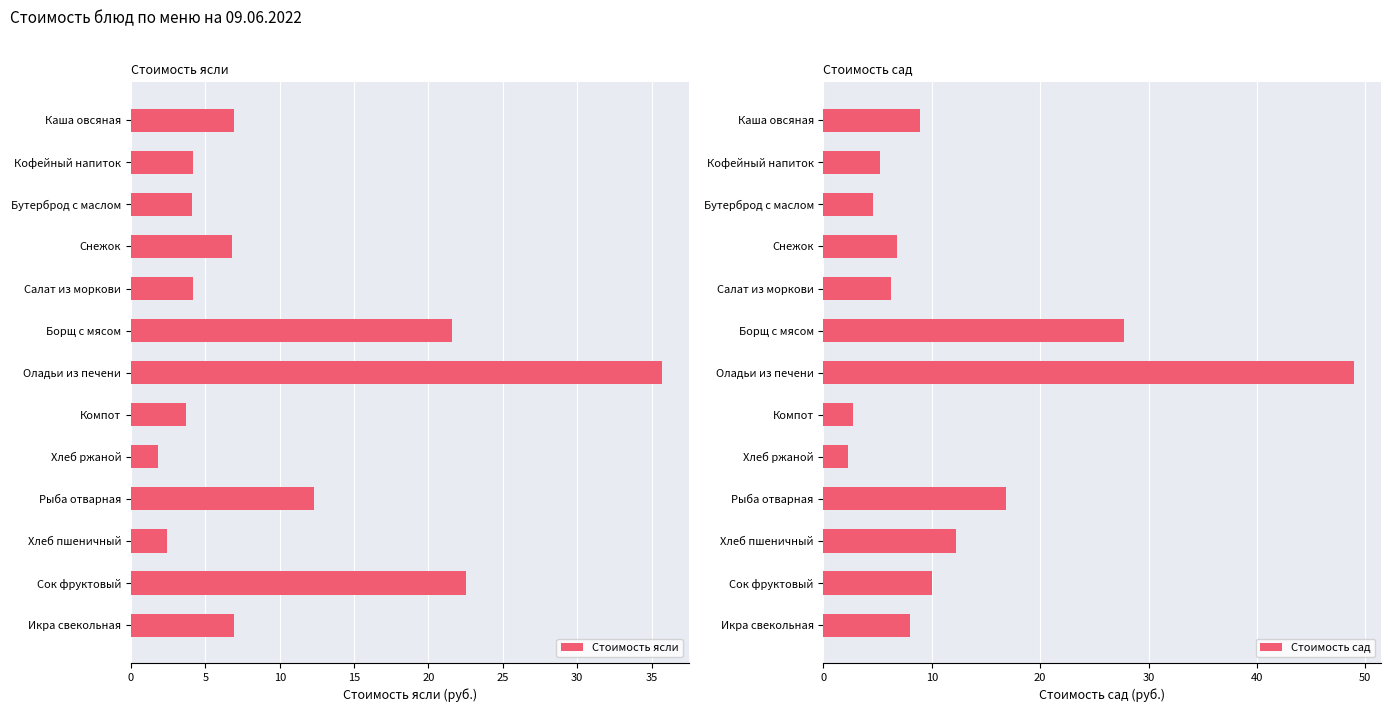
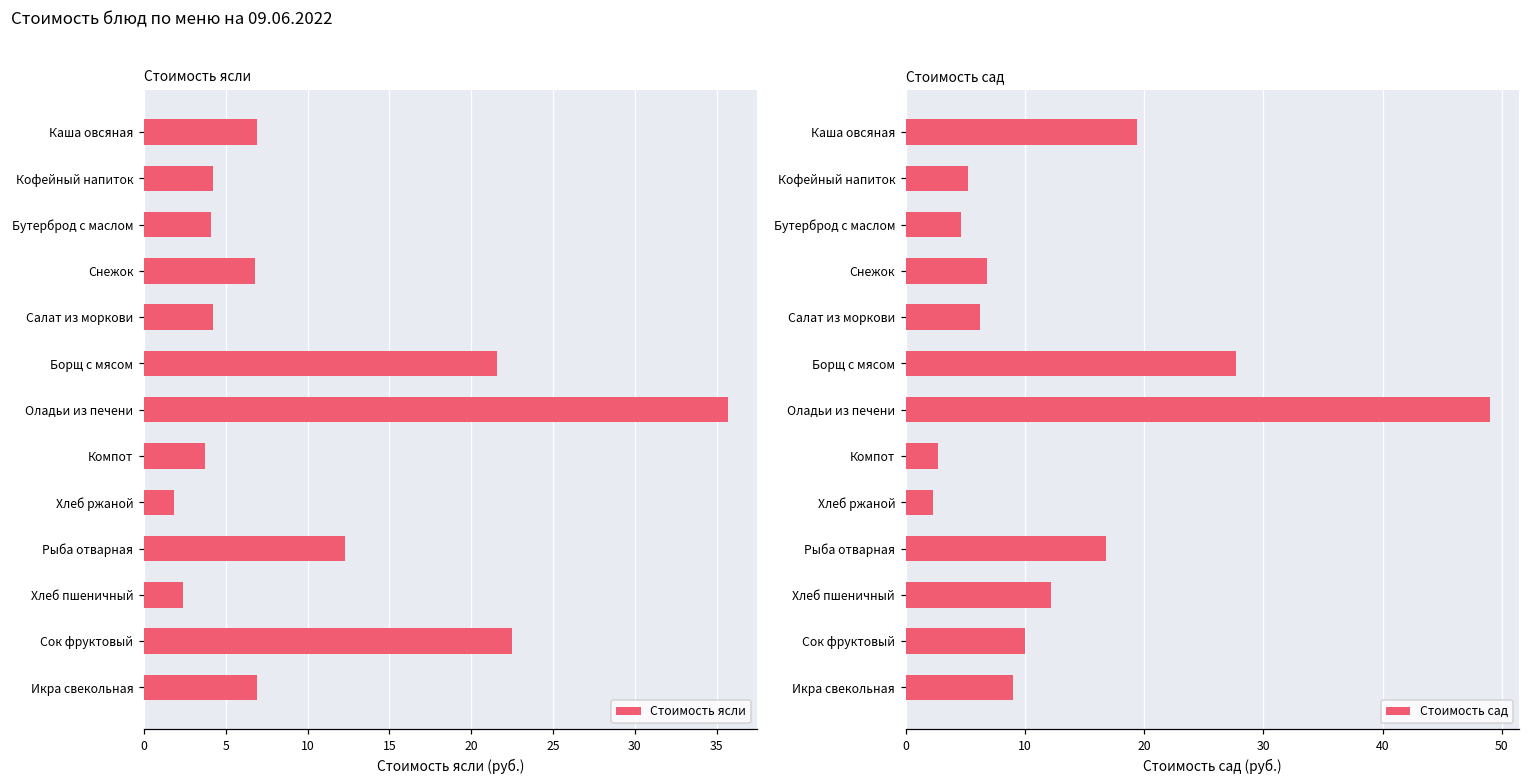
Стоимость сад, Каша овсяная: 8.9 -> 19.4
Стоимость сад, Икра свекольная: 8 -> 9
